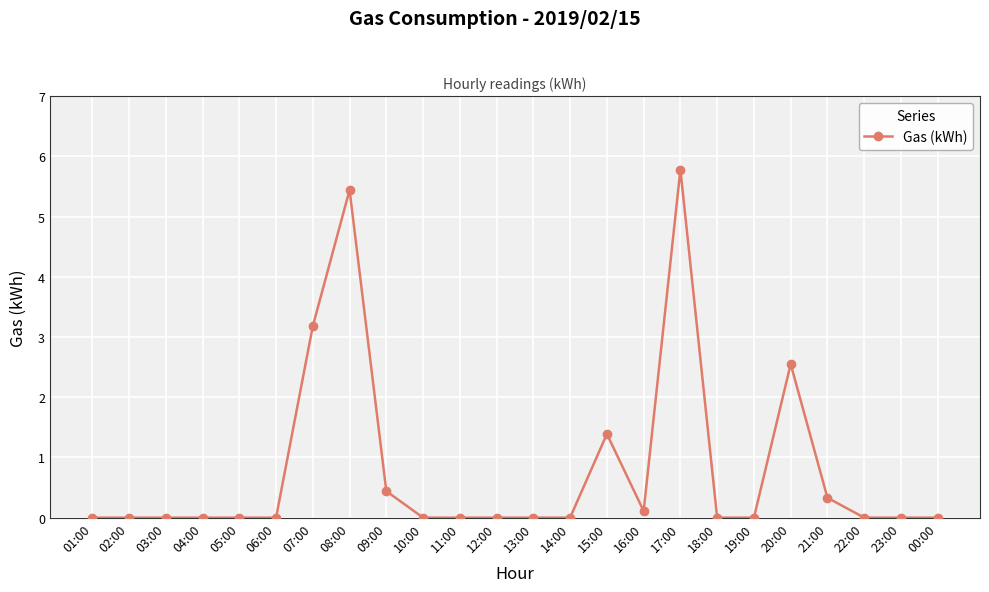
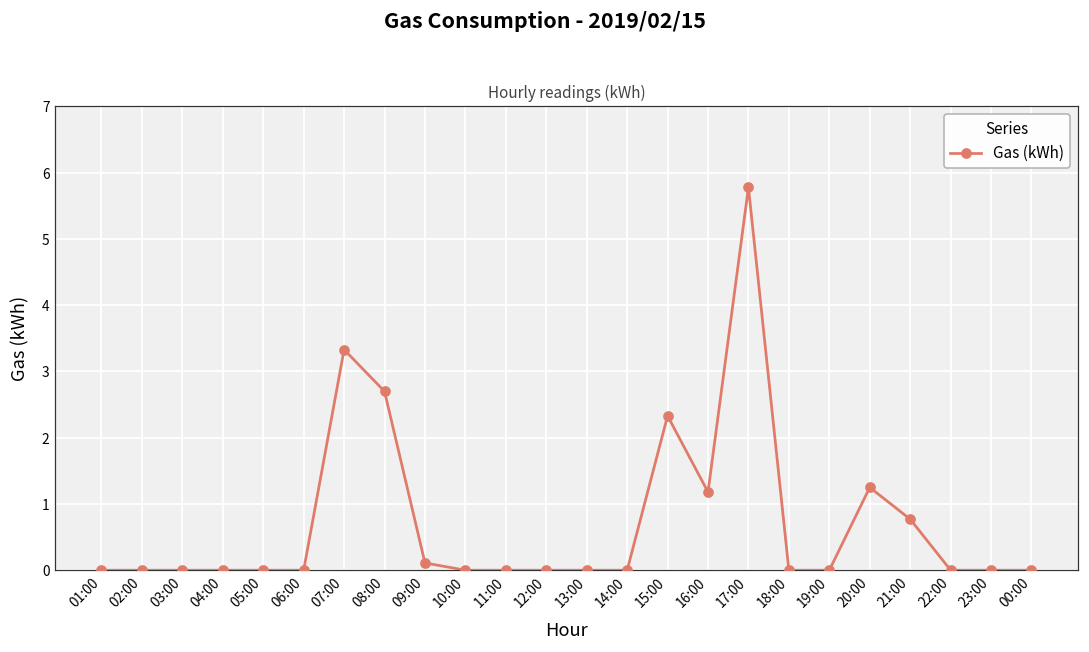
07:00: 3.2 -> 3.3
08:00: 5.4 -> 2.7
09:00: 0.4 -> 0.1
15:00: 1.4 -> 2.3
16:00: 0.1 -> 1.2
20:00: 2.6 -> 1.3
21:00: 0.3 -> 0.8
